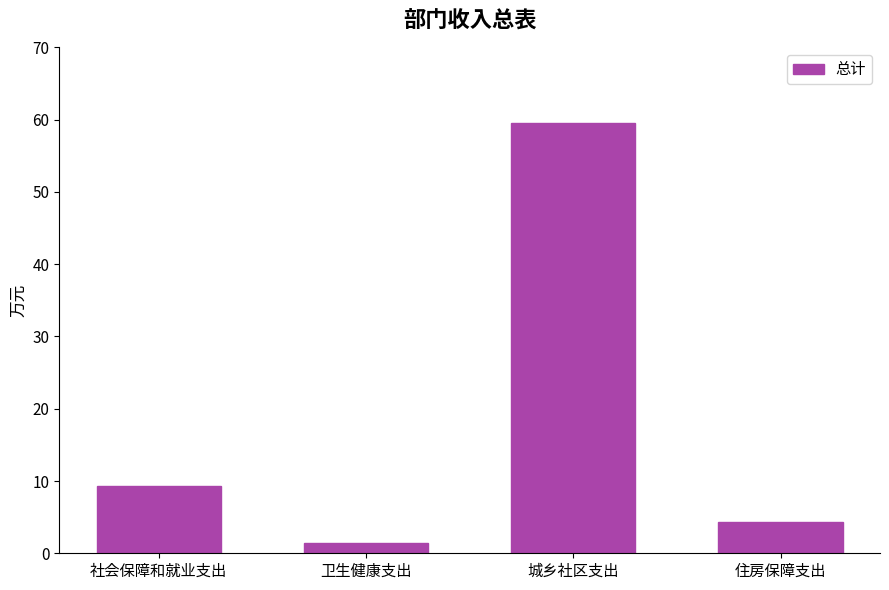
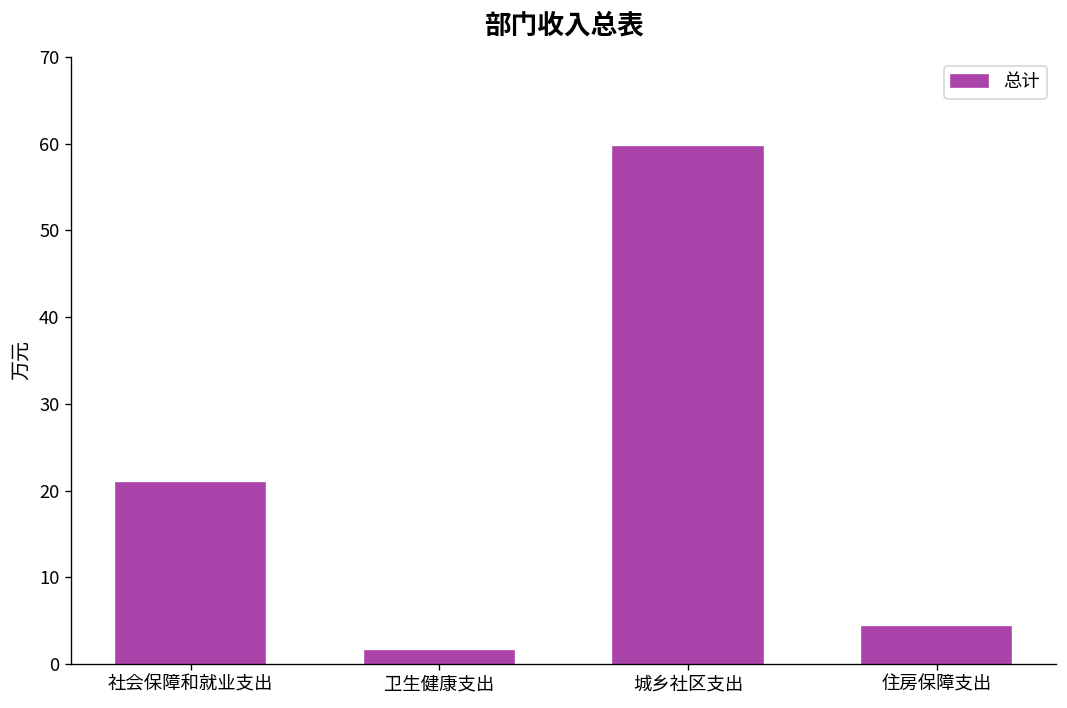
社会保障和就业支出: 9 -> 21
